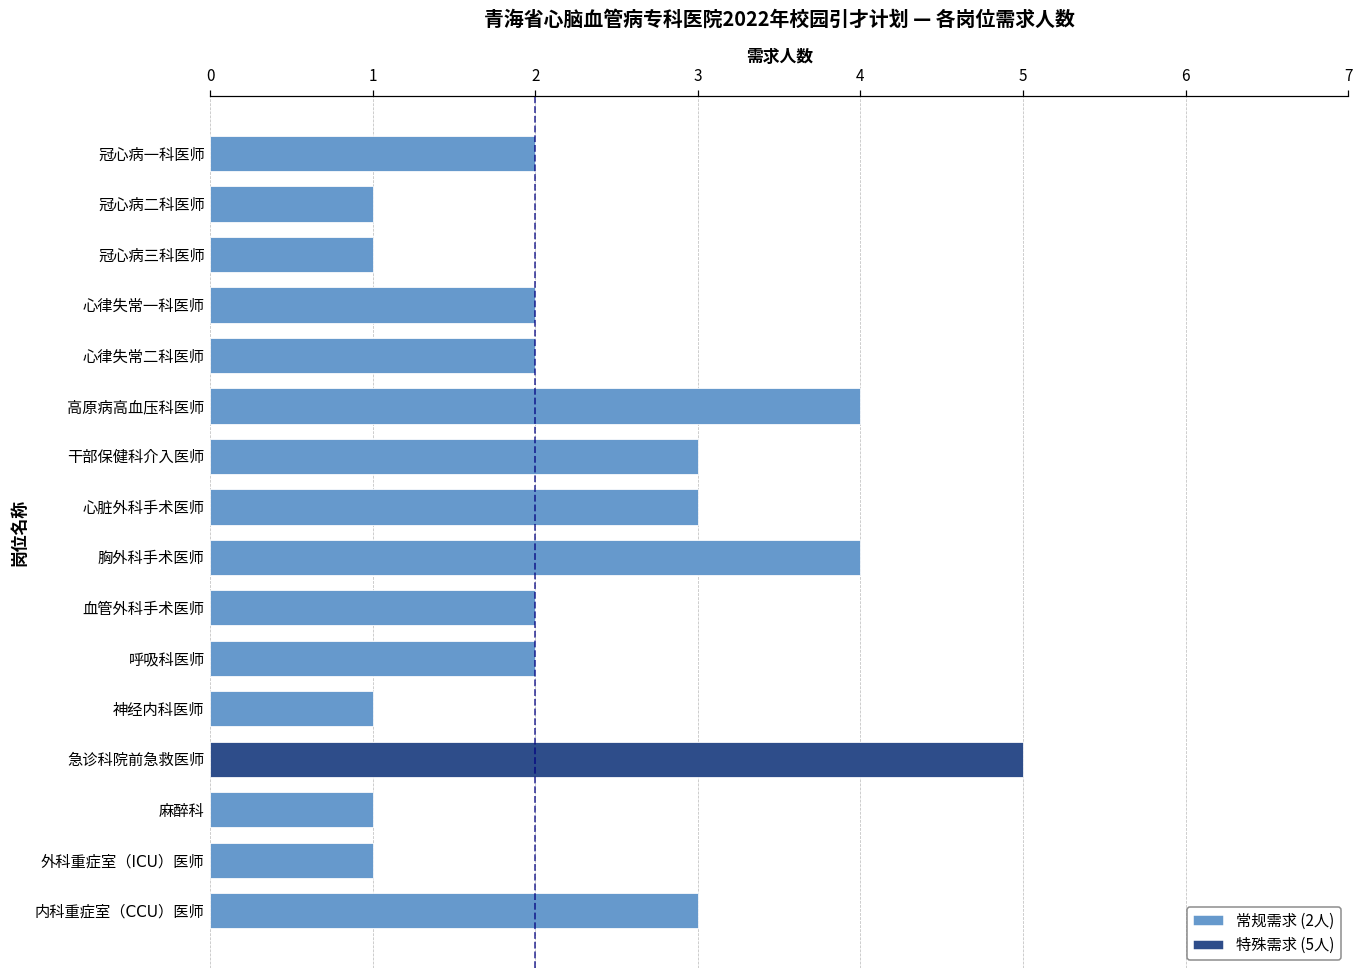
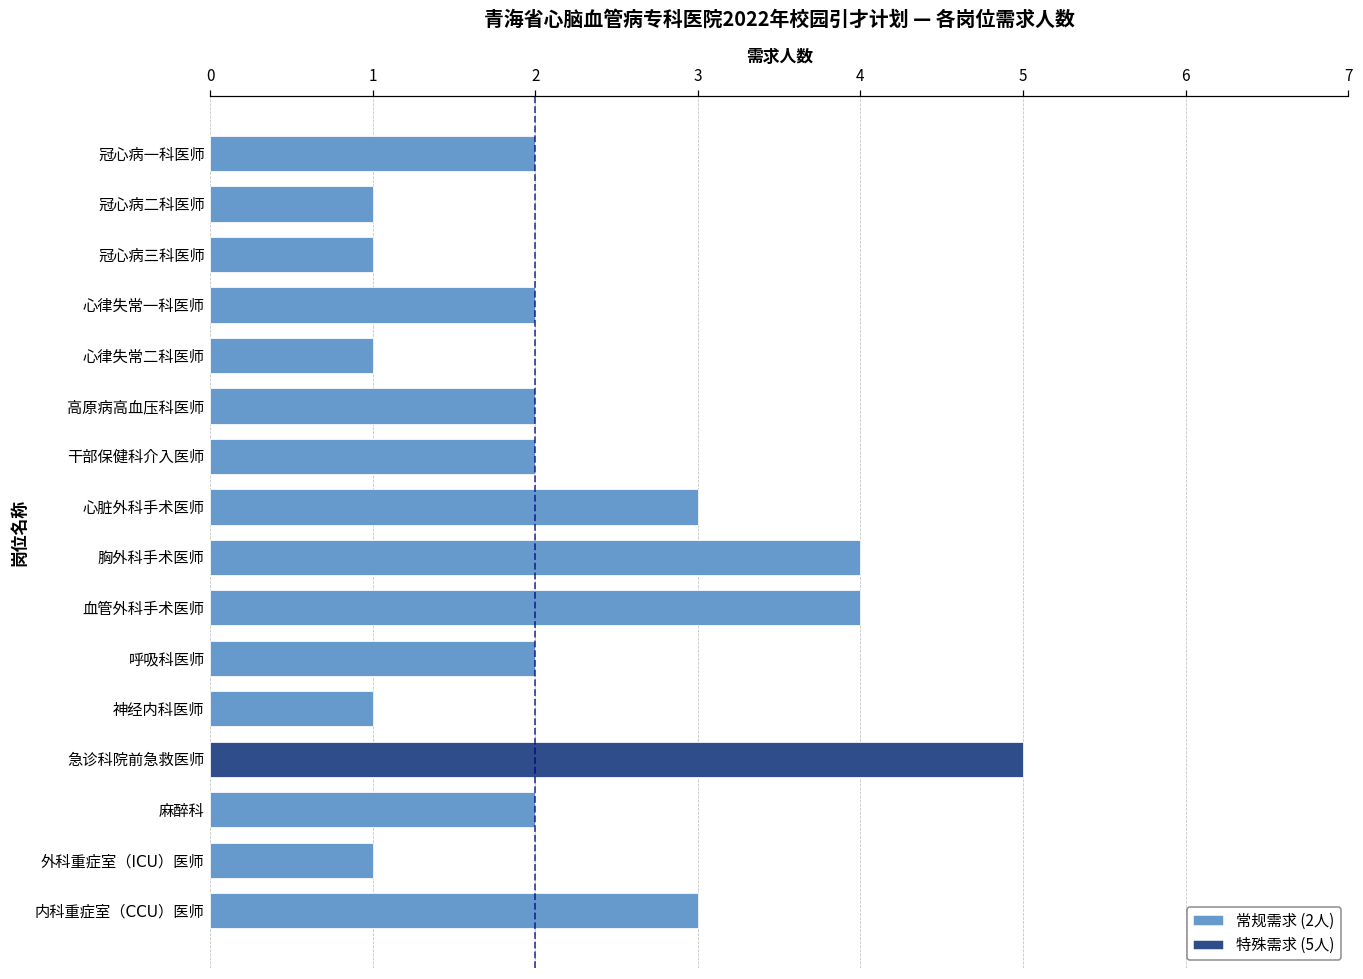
心律失常二科医师: 2 -> 1
高原病高血压科医师: 4 -> 2
干部保健科介入医师: 3 -> 2
血管外科手术医师: 2 -> 4
麻醉科: 1 -> 2
